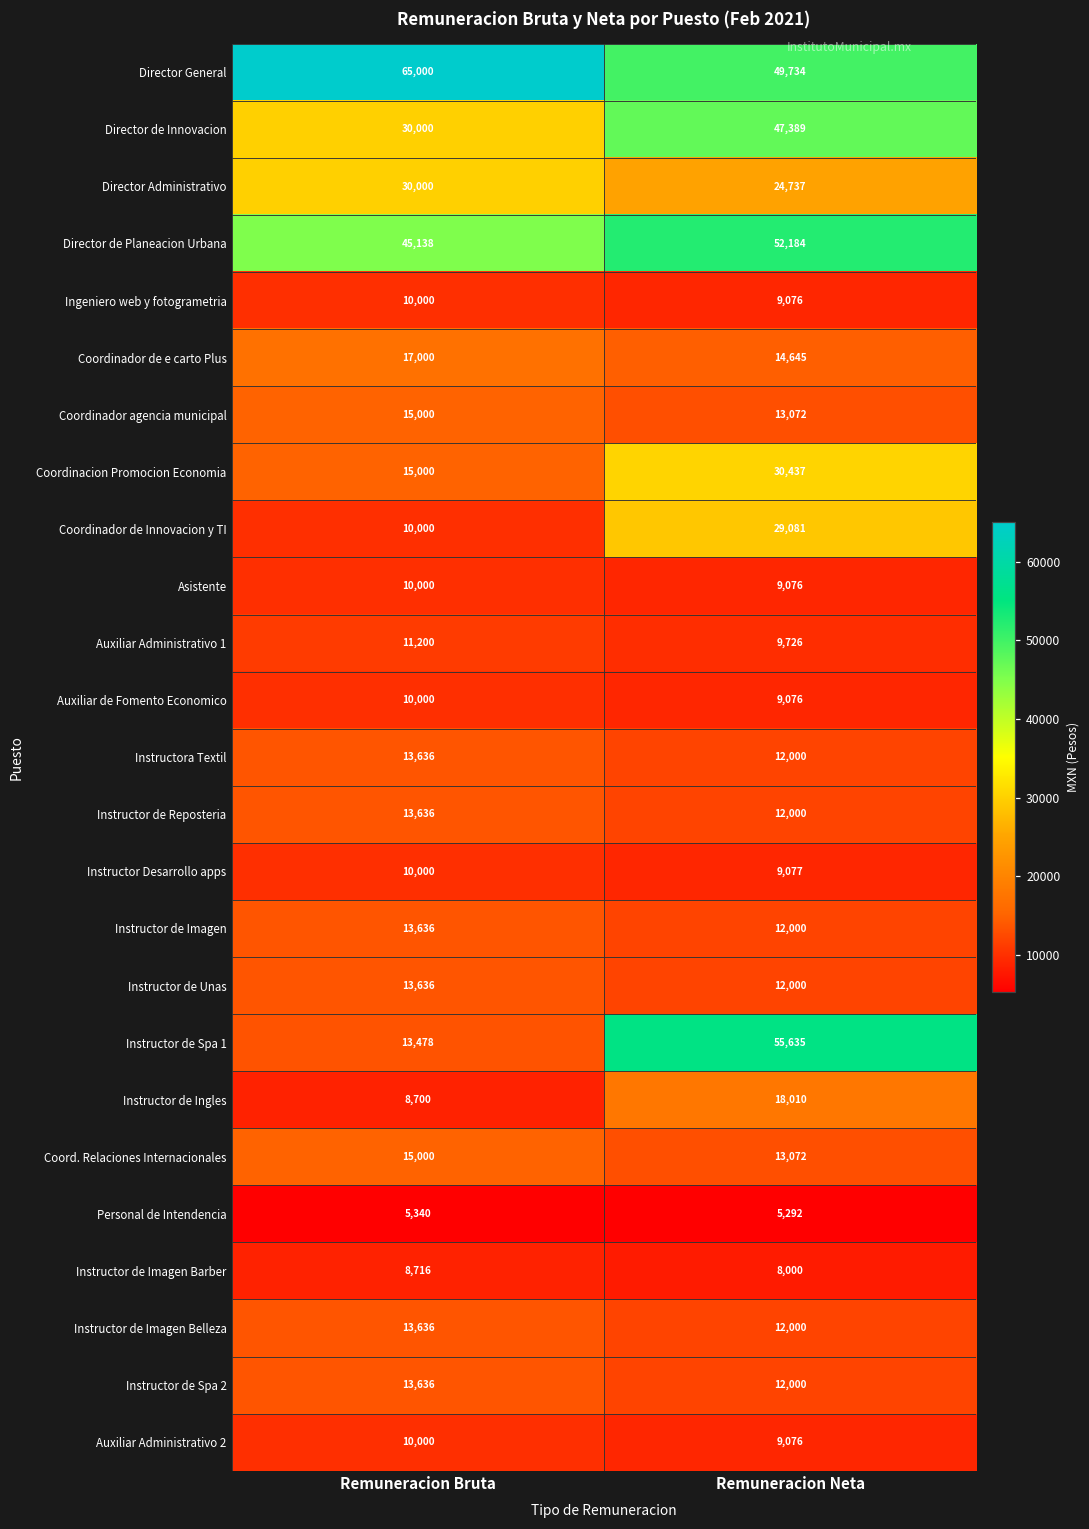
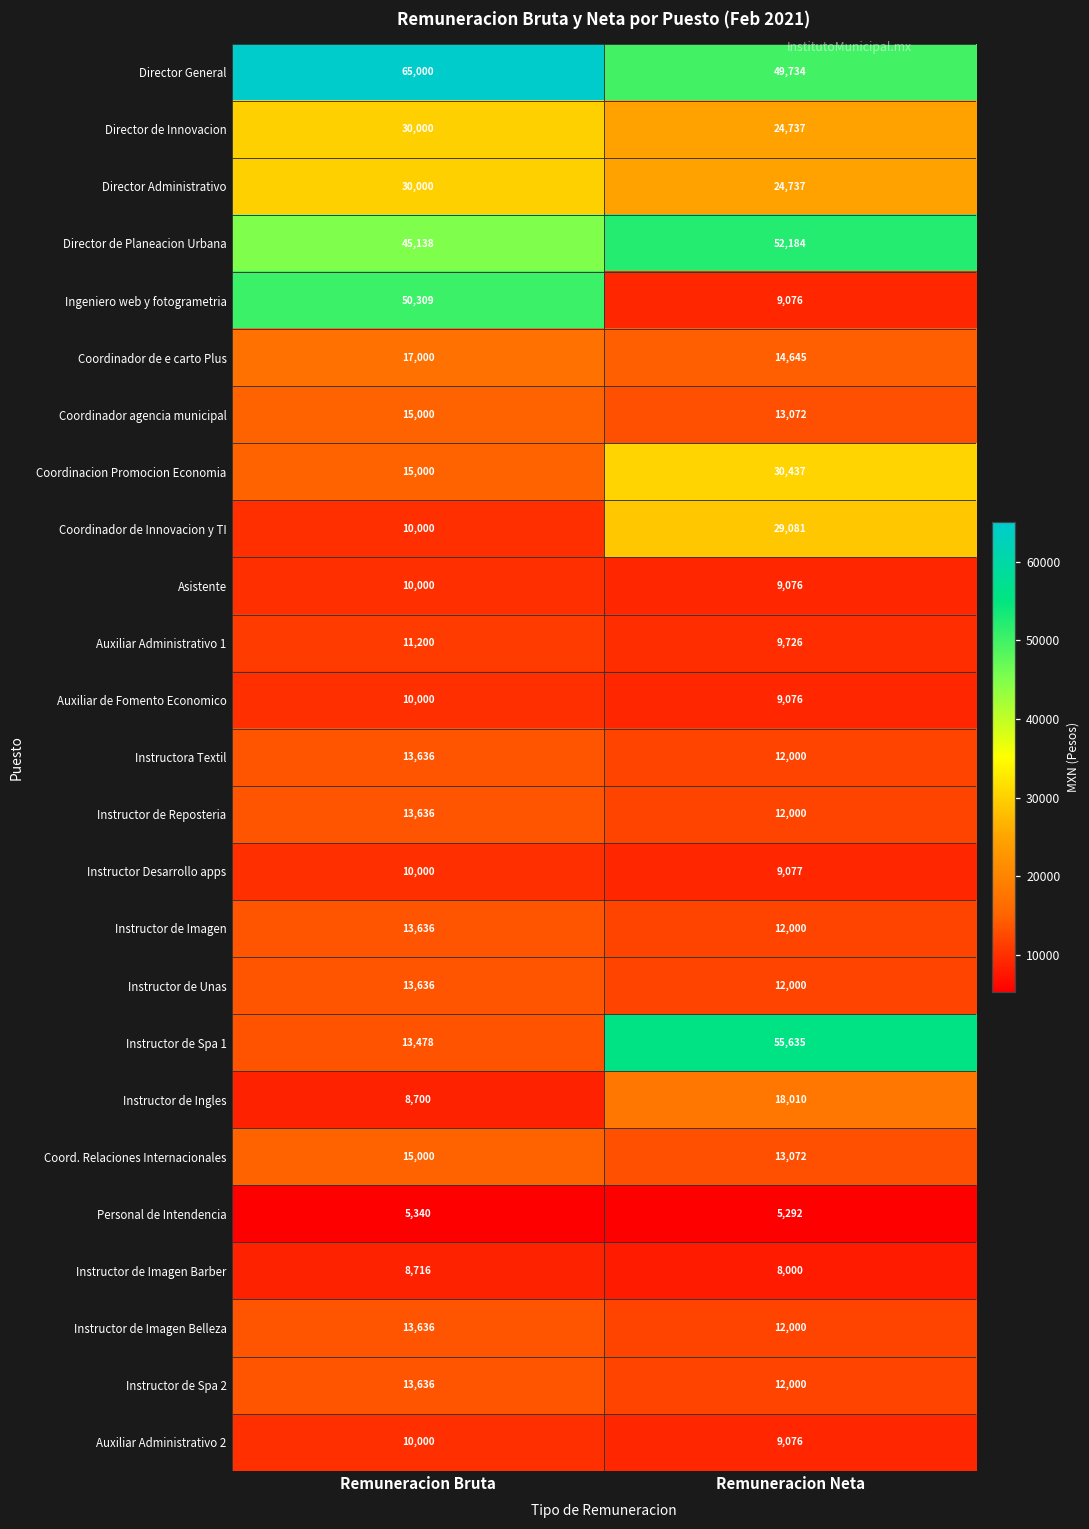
Director de Innovacion, Remuneracion Neta: 47,389 -> 24,737
Ingeniero web y fotogrametria, Remuneracion Bruta: 10,000 -> 50,309
